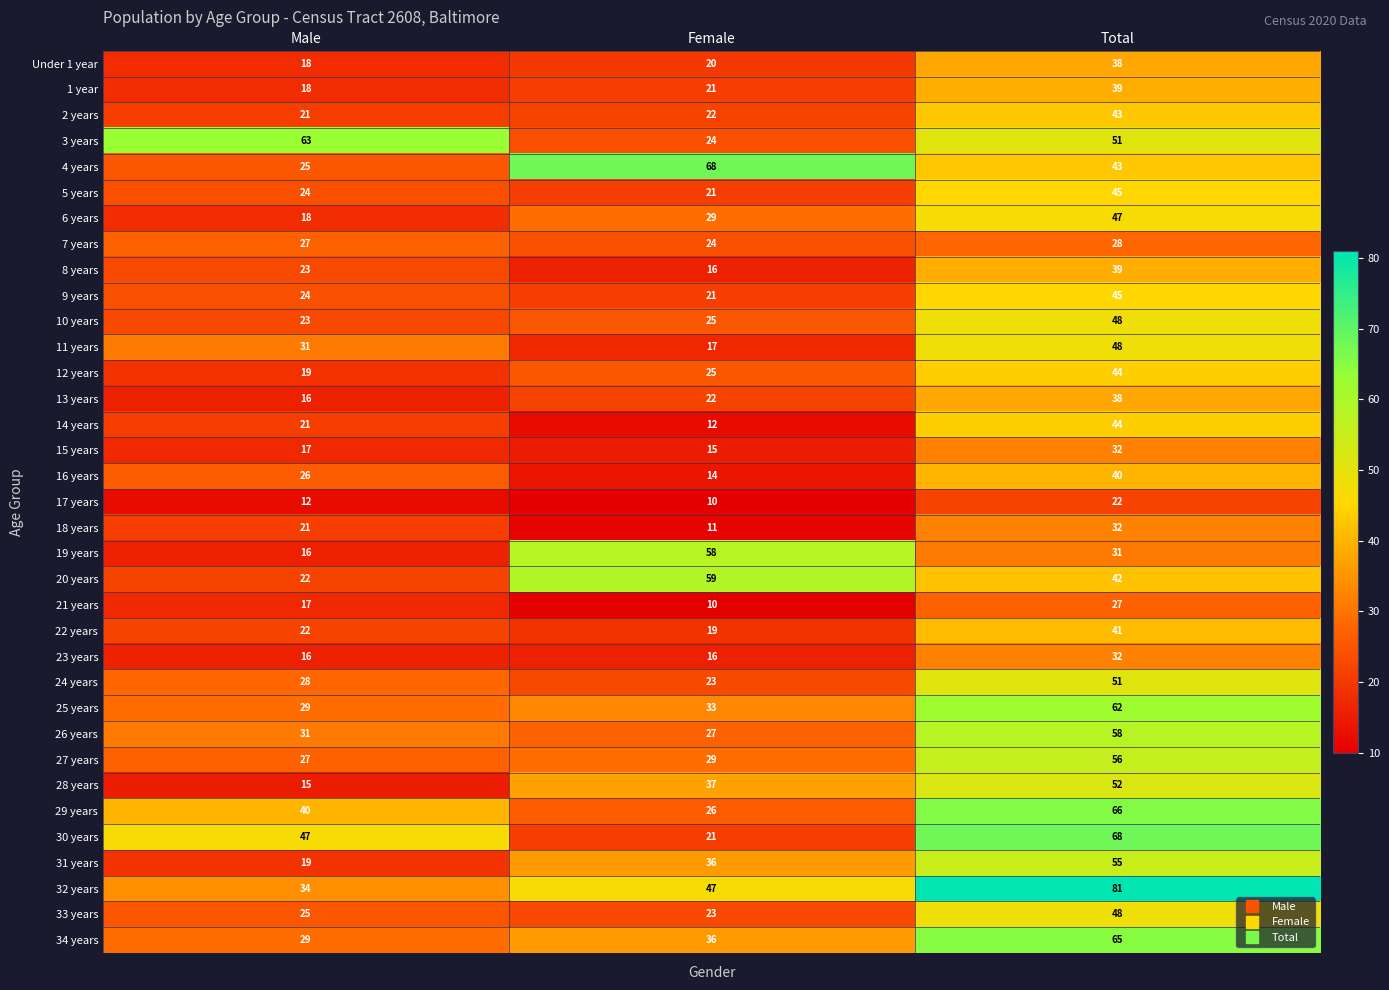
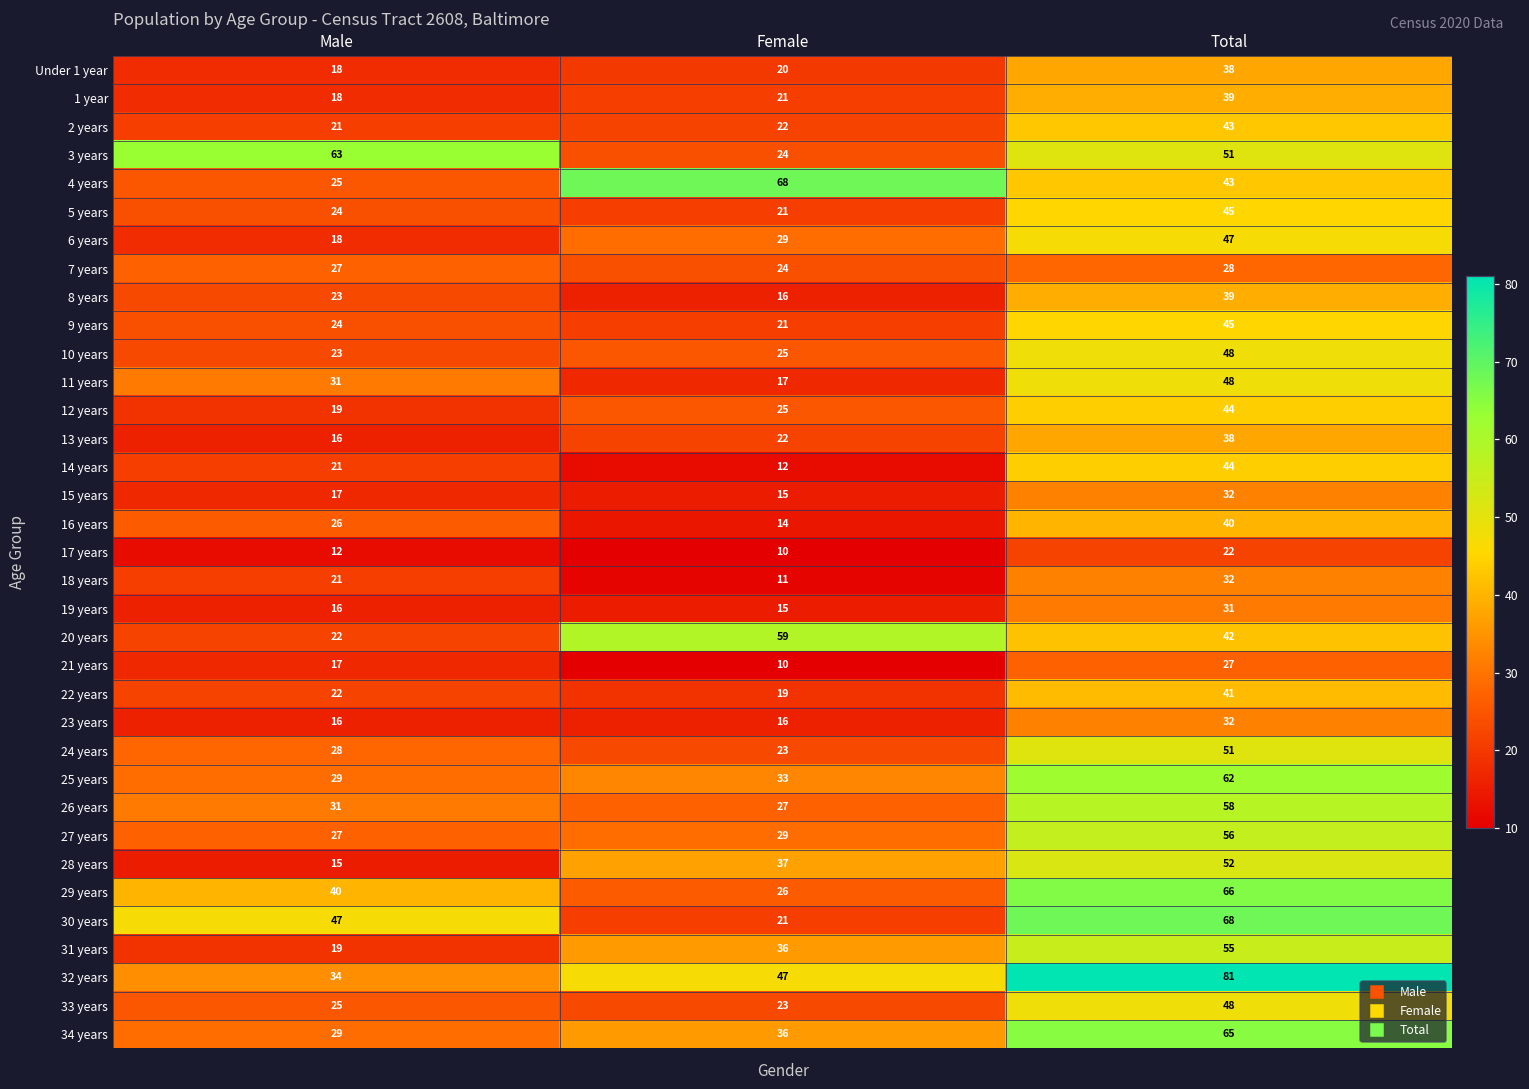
19 years, Female: 58 -> 15
